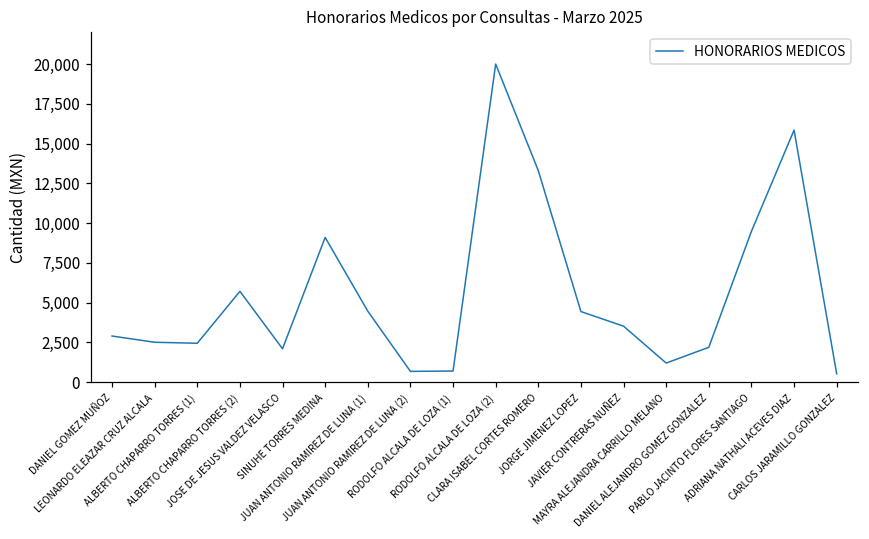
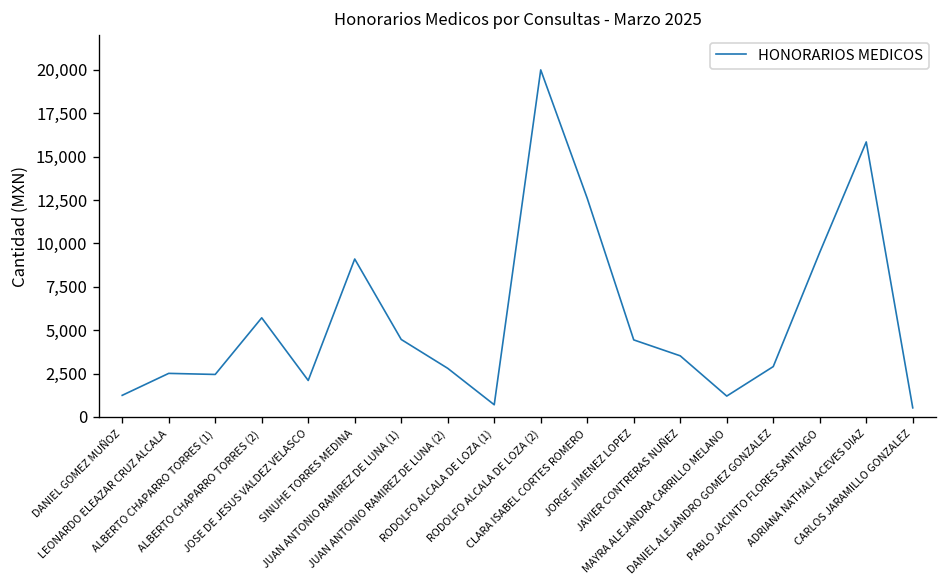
DANIEL GOMEZ MUÑOZ: 2,900 -> 1,200
JUAN ANTONIO RAMIREZ DE LUNA (2): 700 -> 2,800
CLARA ISABEL CORTES ROMERO: 13,300 -> 12,600
DANIEL ALEJANDRO GOMEZ GONZALEZ: 2,200 -> 2,900
